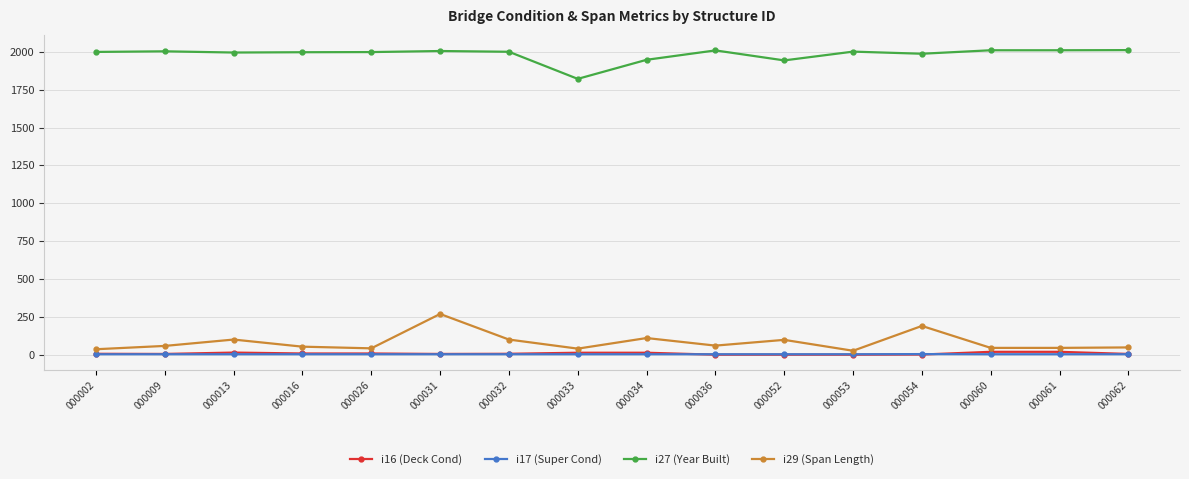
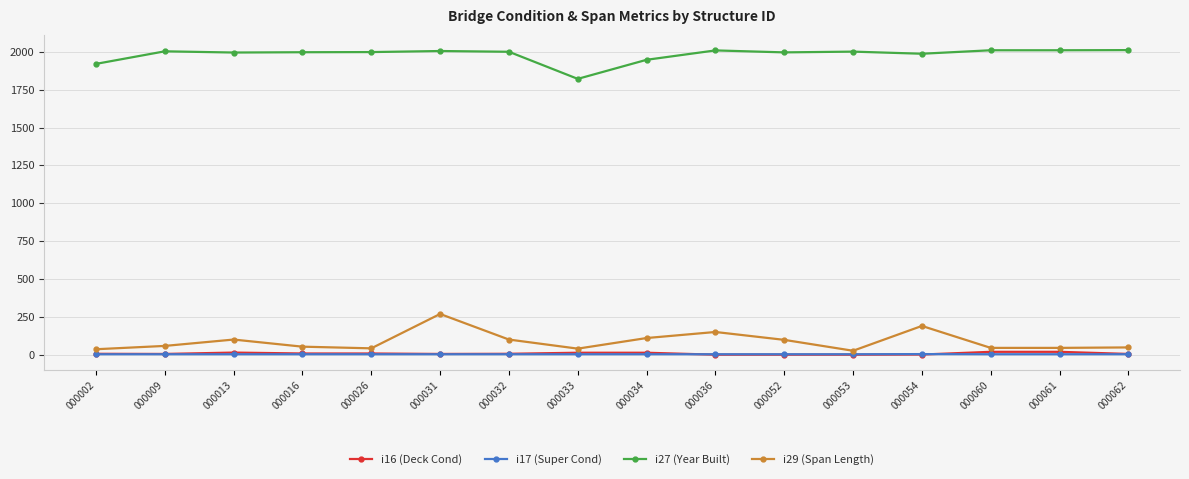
i27 (Year Built), 000002: 2000 -> 1920
i29 (Span Length), 000036: 60 -> 150
i27 (Year Built), 000052: 1940 -> 2000
